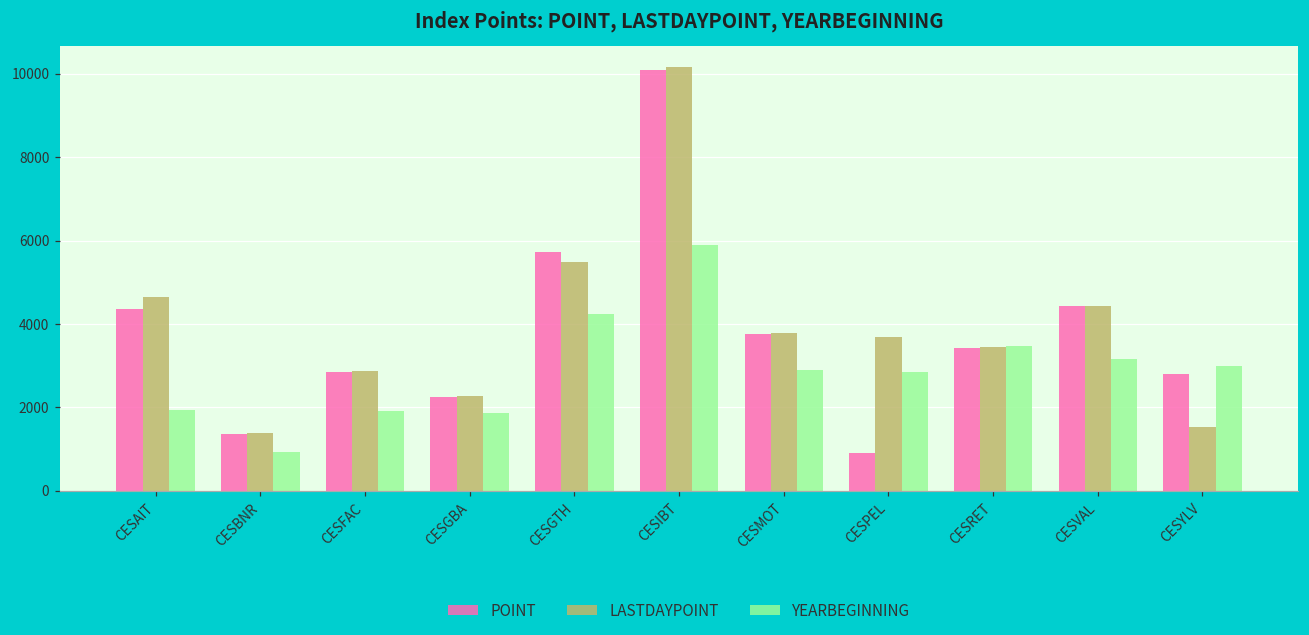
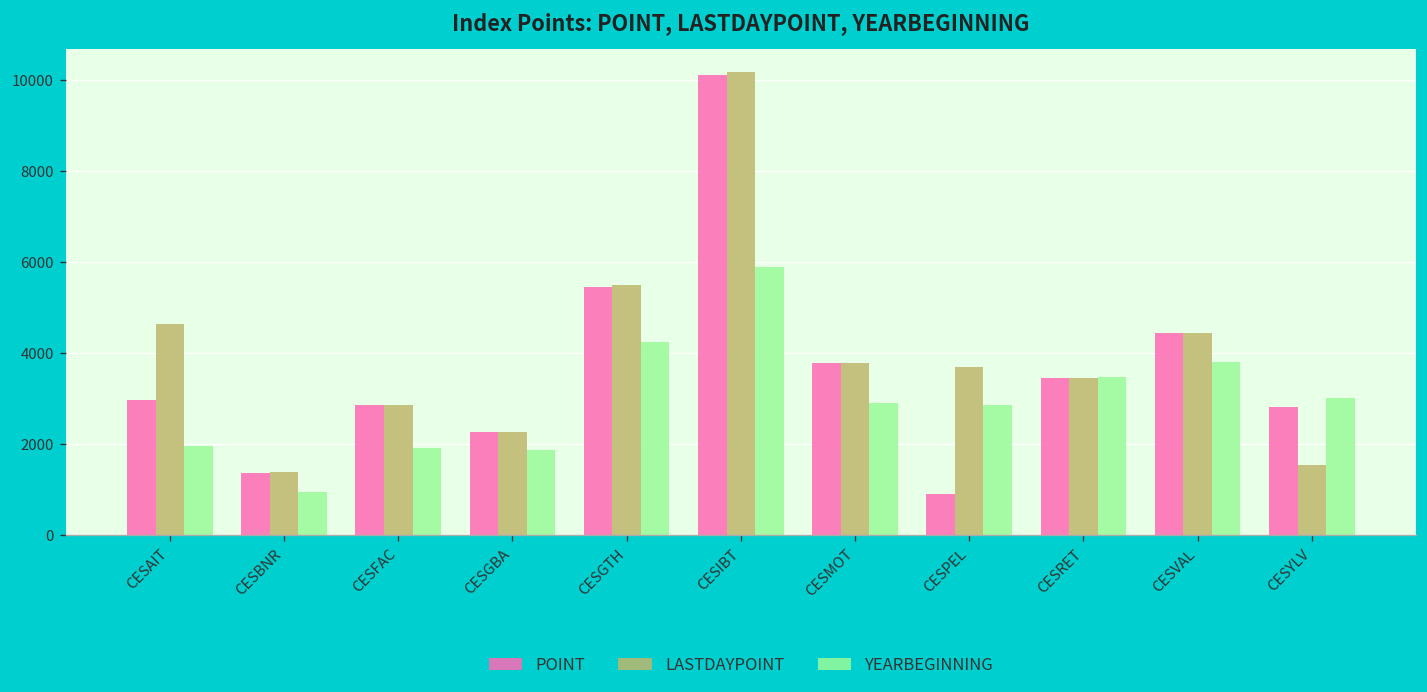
POINT, CESAIT: 4400 -> 3000
POINT, CESGTH: 5700 -> 5400
YEARBEGINNING, CESVAL: 3200 -> 3800
